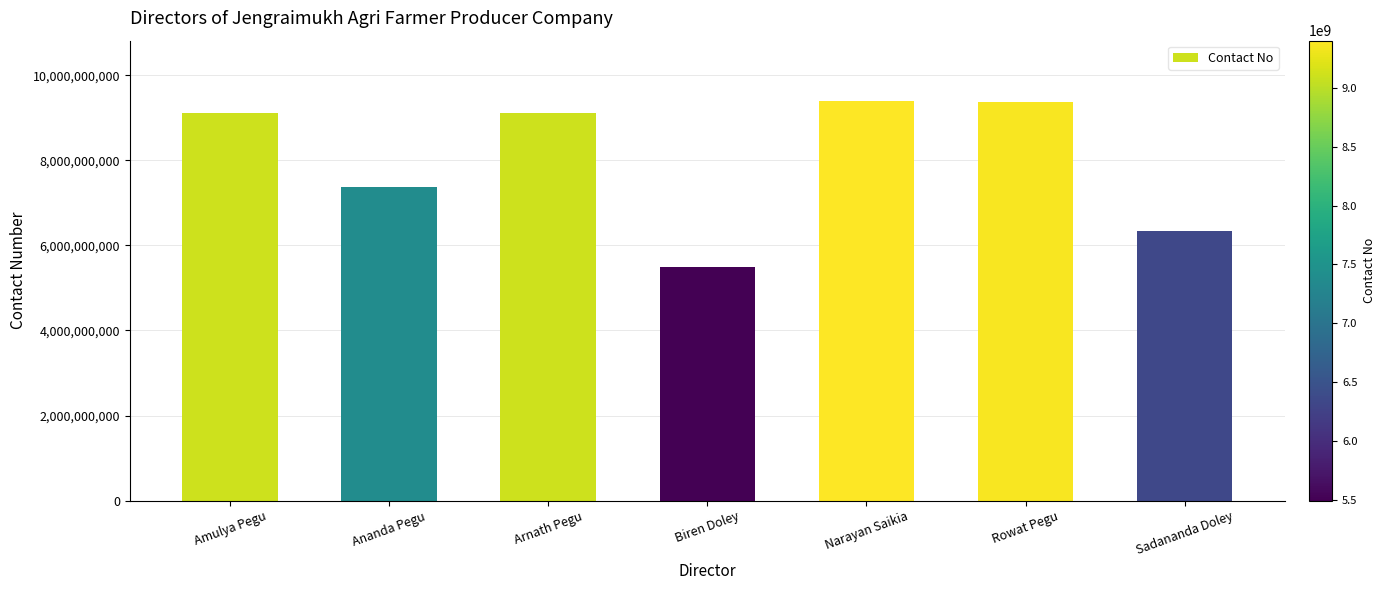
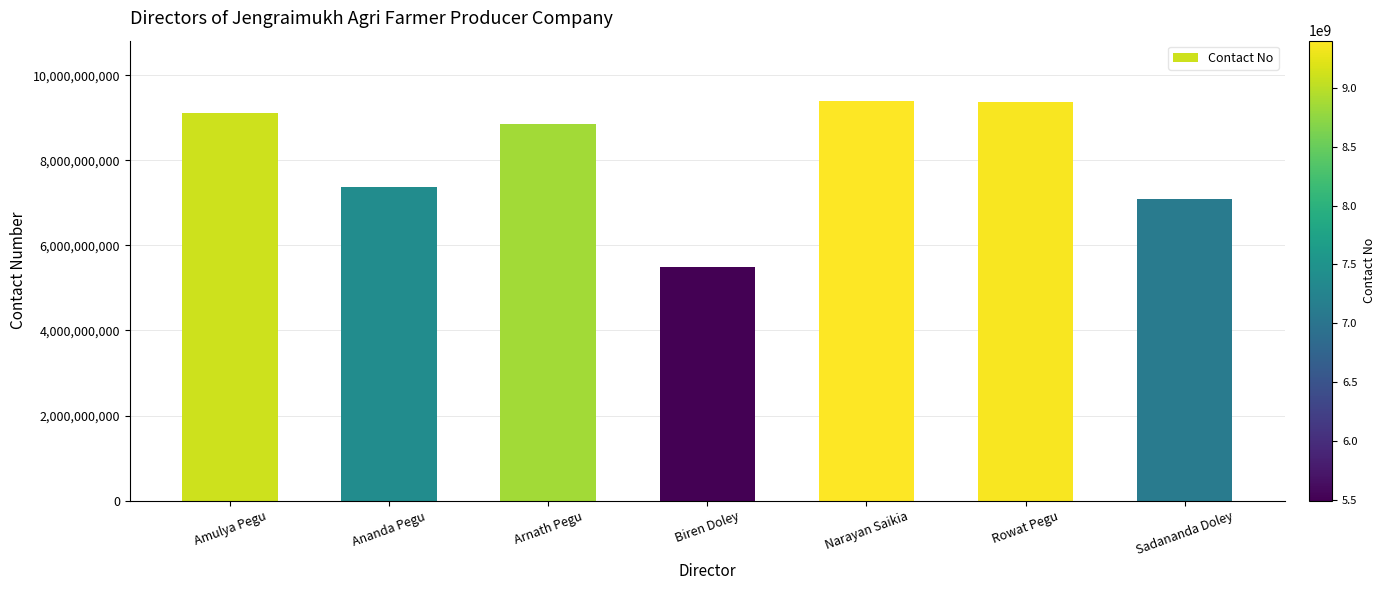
Arnath Pegu: 9,100,000,000 -> 8,900,000,000
Sadananda Doley: 6,300,000,000 -> 7,100,000,000
